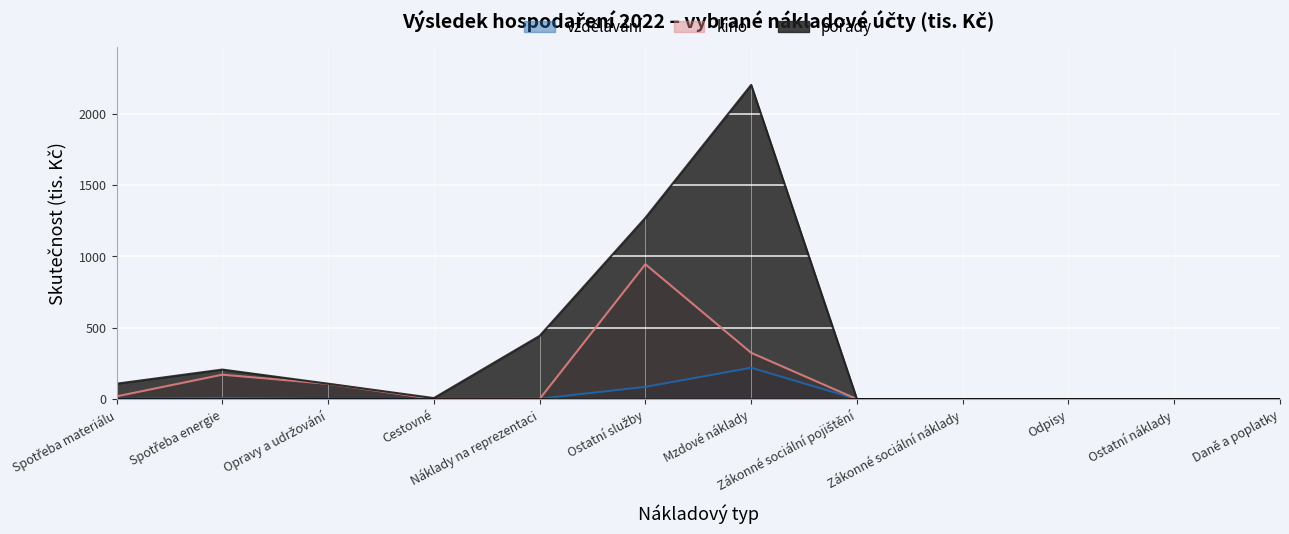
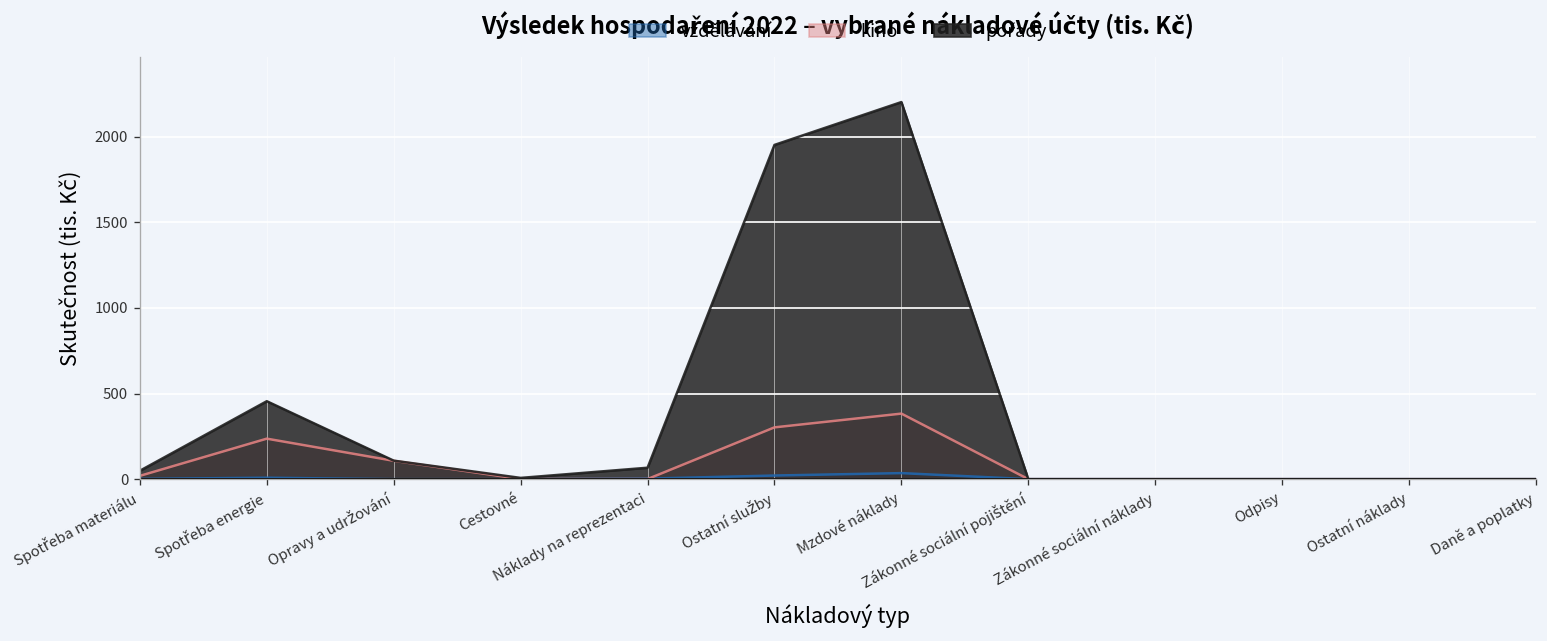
pořady, Spotřeba materiálu: 110 -> 50
kino, Spotřeba energie: 170 -> 240
pořady, Spotřeba energie: 210 -> 450
pořady, Náklady na reprezentaci: 440 -> 70
vzdělávání, Ostatní služby: 90 -> 20
kino, Ostatní služby: 950 -> 300
pořady, Ostatní služby: 1270 -> 1950
vzdělávání, Mzdové náklady: 220 -> 40
kino, Mzdové náklady: 320 -> 380
